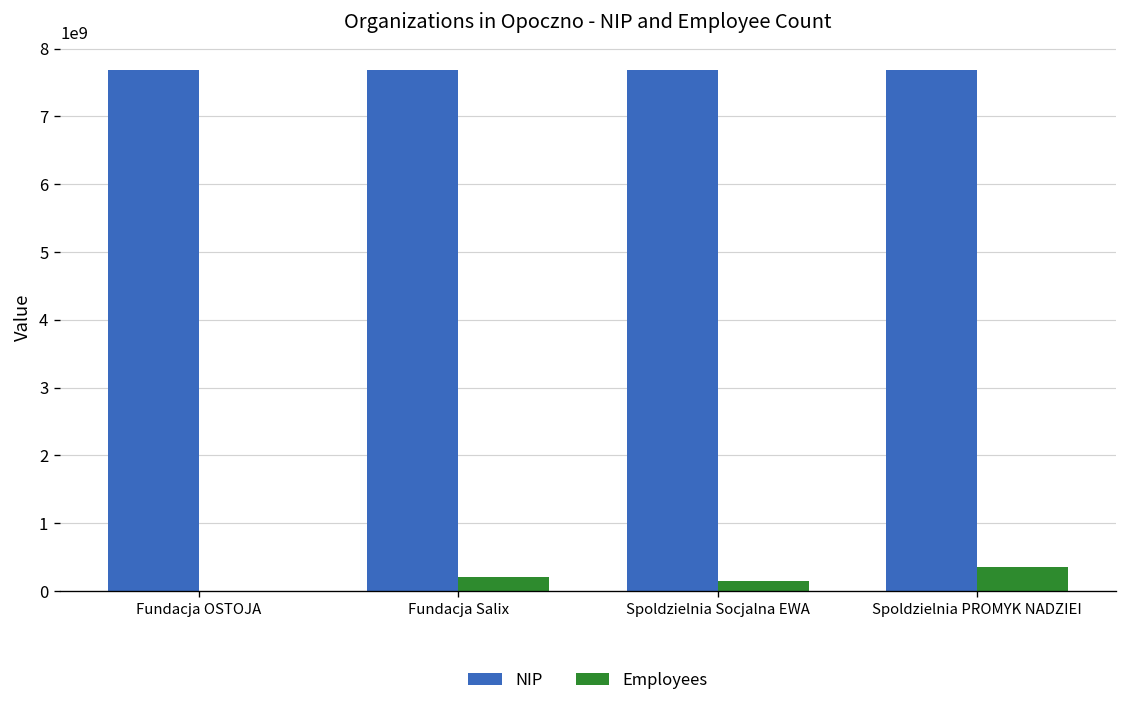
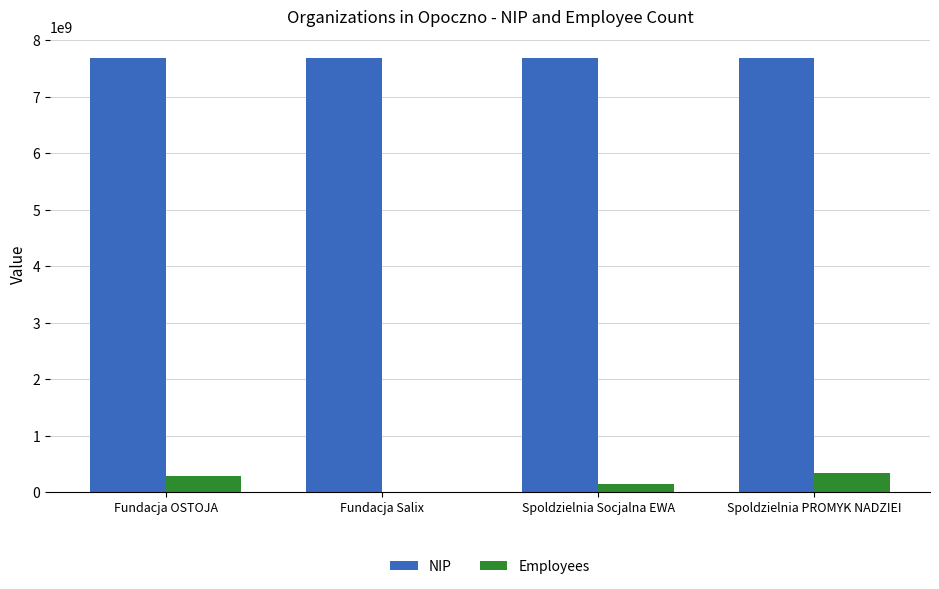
Employees, Fundacja OSTOJA: 0 -> 300000000
Employees, Fundacja Salix: 200000000 -> 0
